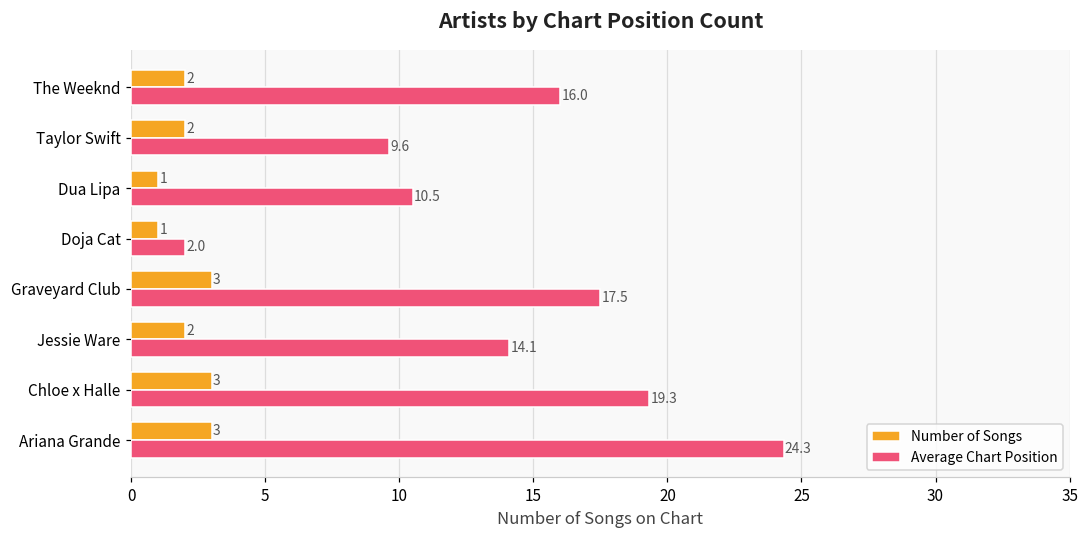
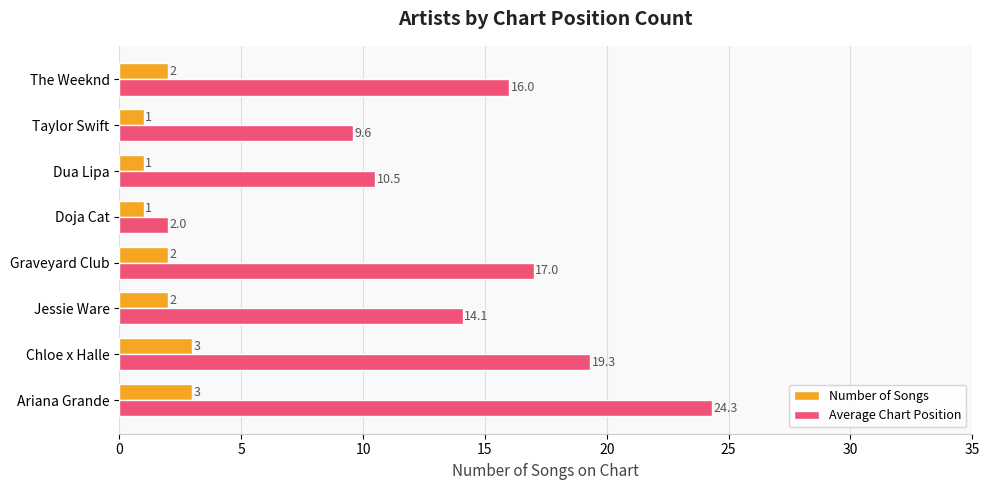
Number of Songs, Taylor Swift: 2 -> 1
Number of Songs, Graveyard Club: 3 -> 2
Average Chart Position, Graveyard Club: 17.5 -> 17.0
